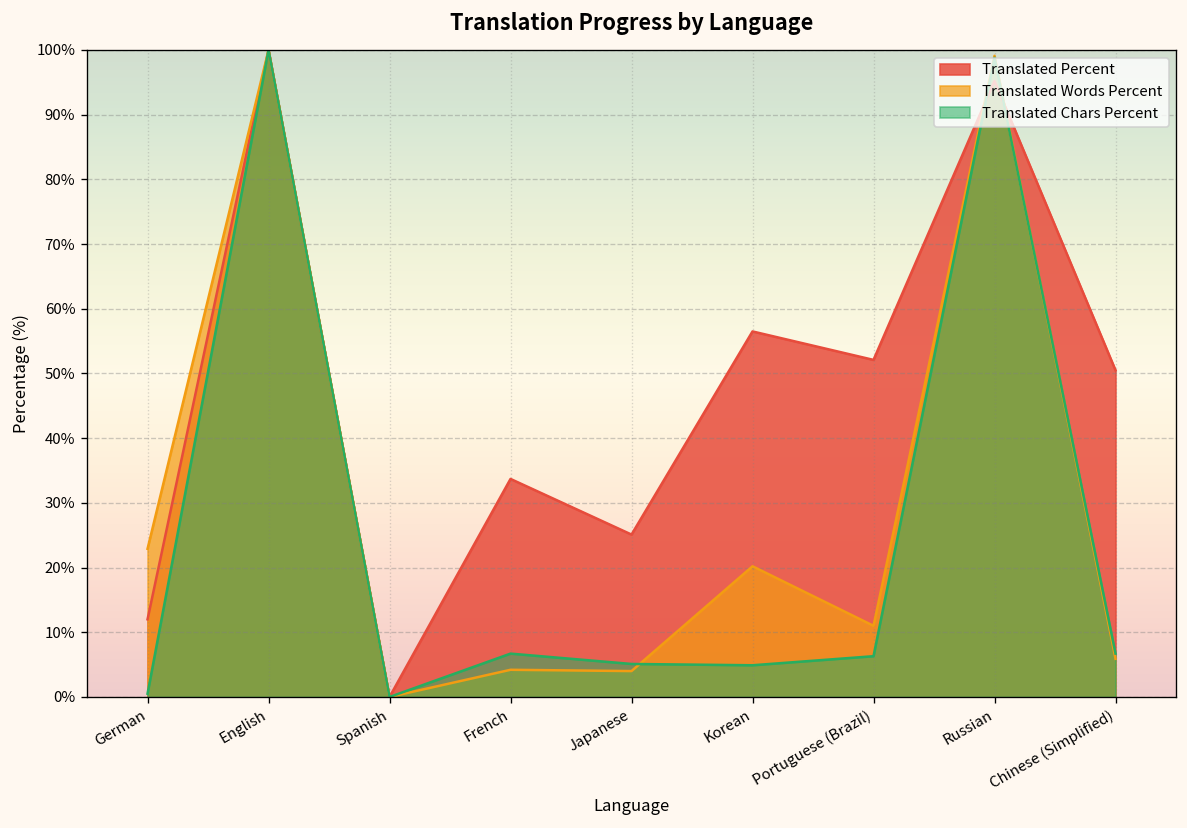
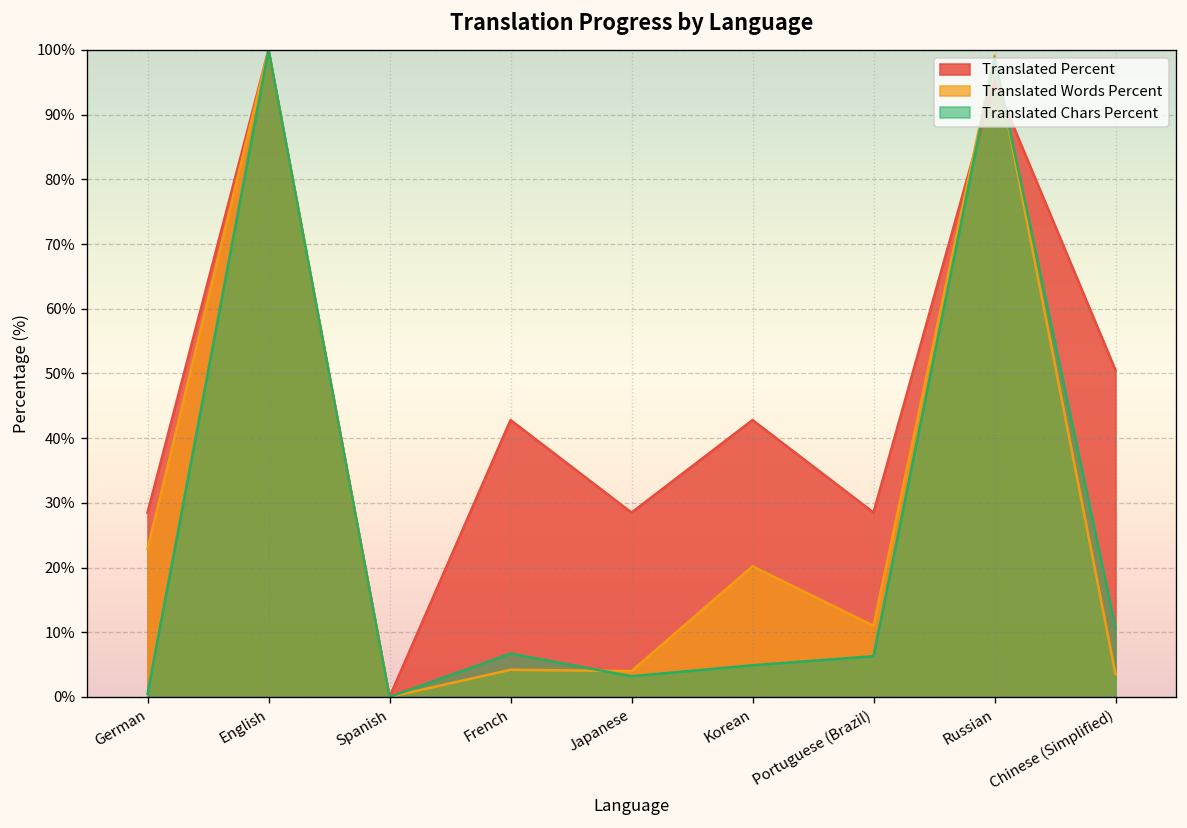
Translated Percent, German: 12% -> 29%
Translated Percent, French: 34% -> 43%
Translated Percent, Japanese: 25% -> 29%
Translated Chars Percent, Japanese: 5% -> 3%
Translated Percent, Korean: 57% -> 43%
Translated Percent, Portuguese (Brazil): 52% -> 29%
Translated Words Percent, Chinese (Simplified): 6% -> 4%
Translated Chars Percent, Chinese (Simplified): 7% -> 11%
